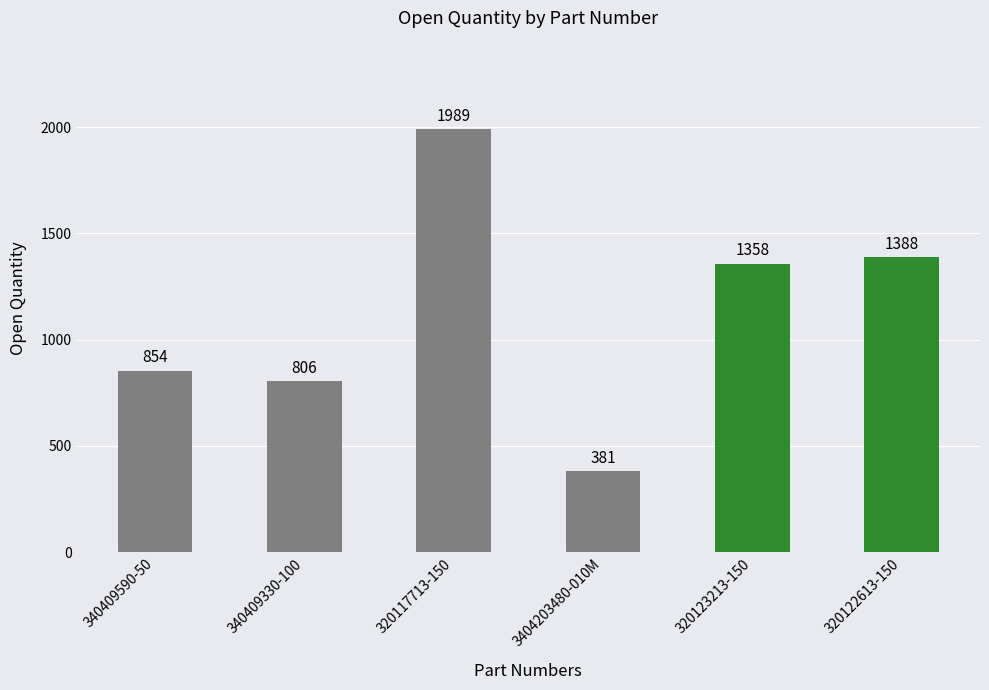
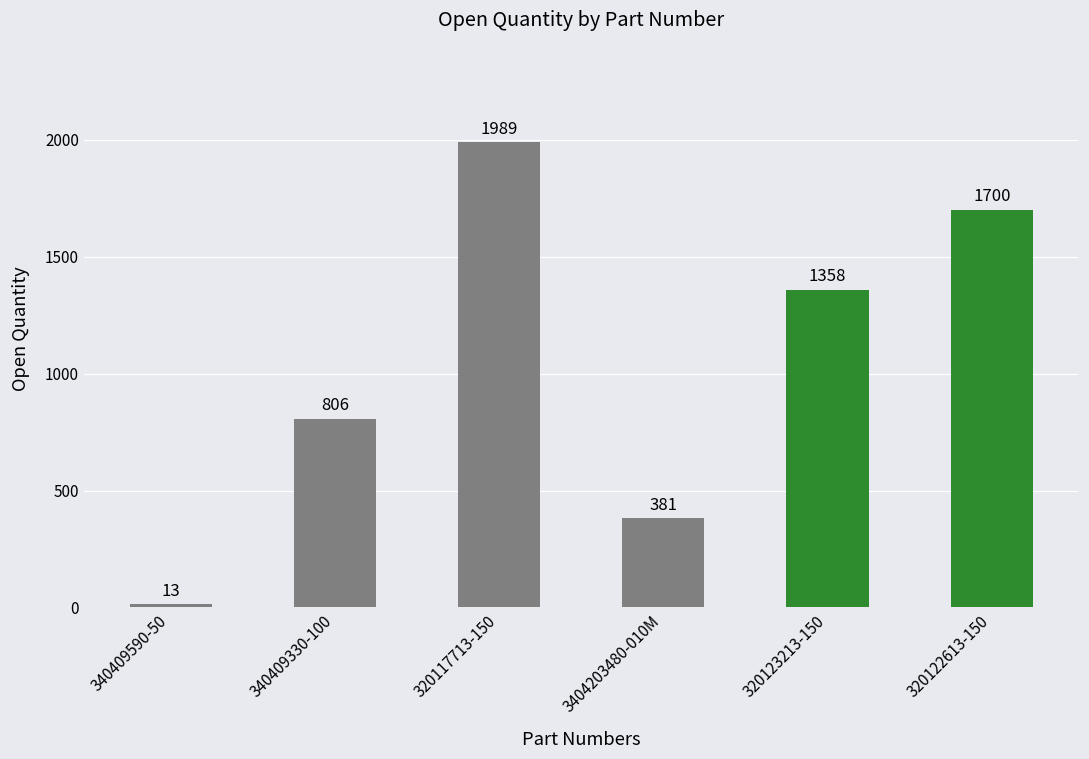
340409590-50: 854 -> 13
320122613-150: 1388 -> 1700
